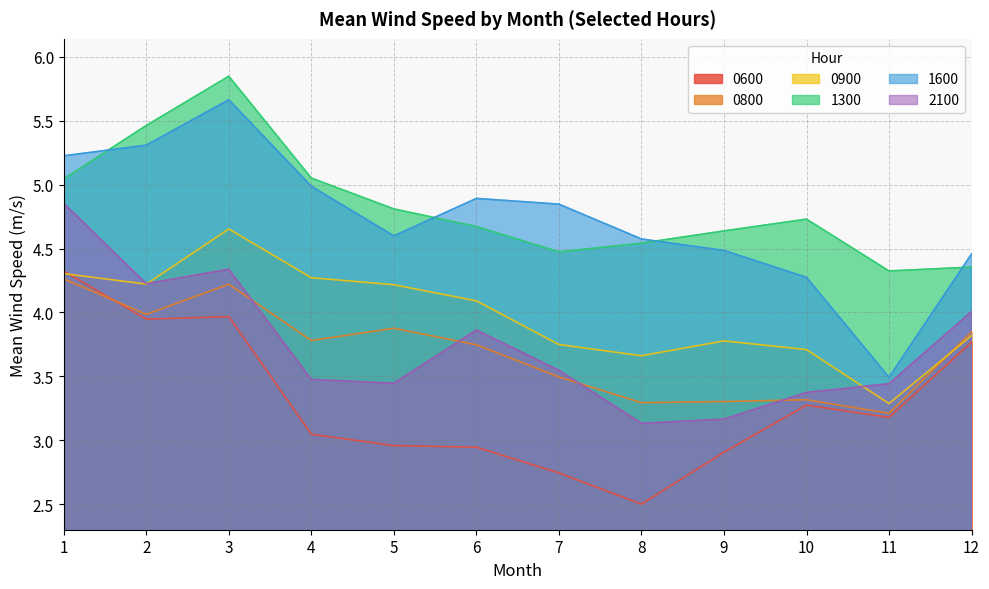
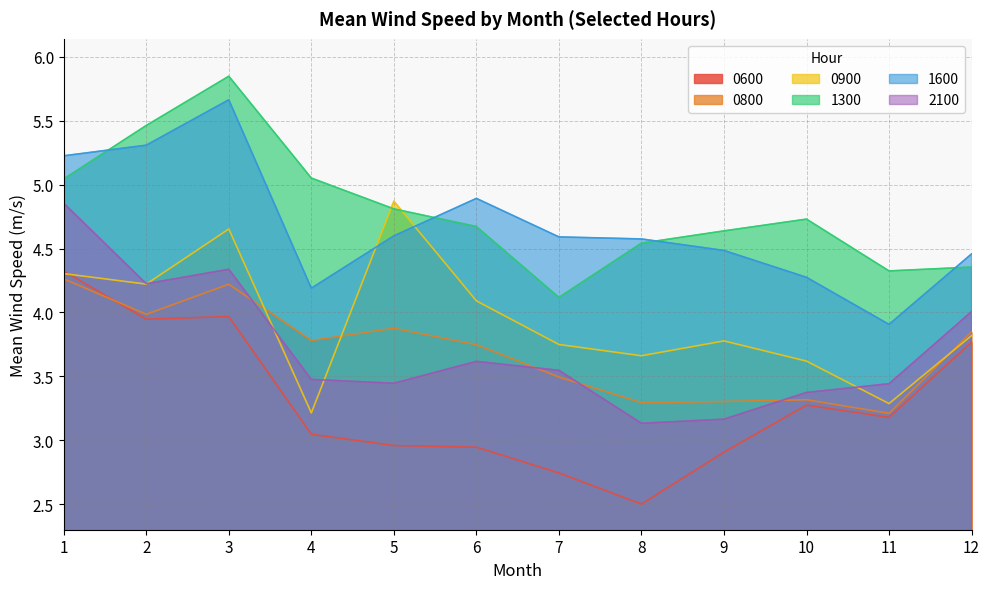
0900, 4: 4.27 -> 3.22
1600, 4: 4.99 -> 4.19
0900, 5: 4.22 -> 4.87
2100, 6: 3.86 -> 3.62
1300, 7: 4.47 -> 4.12
1600, 7: 4.85 -> 4.59
0900, 10: 3.71 -> 3.62
1600, 11: 3.49 -> 3.91
